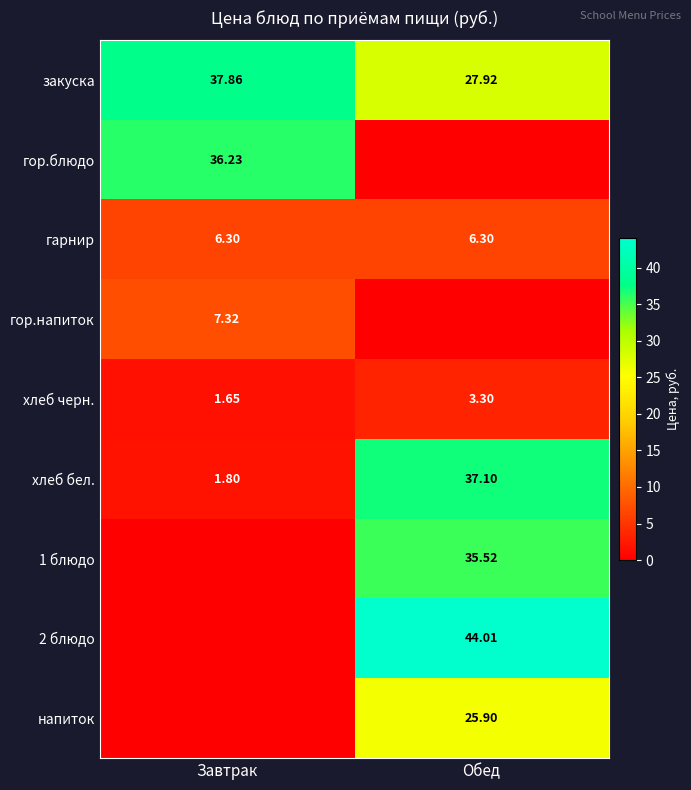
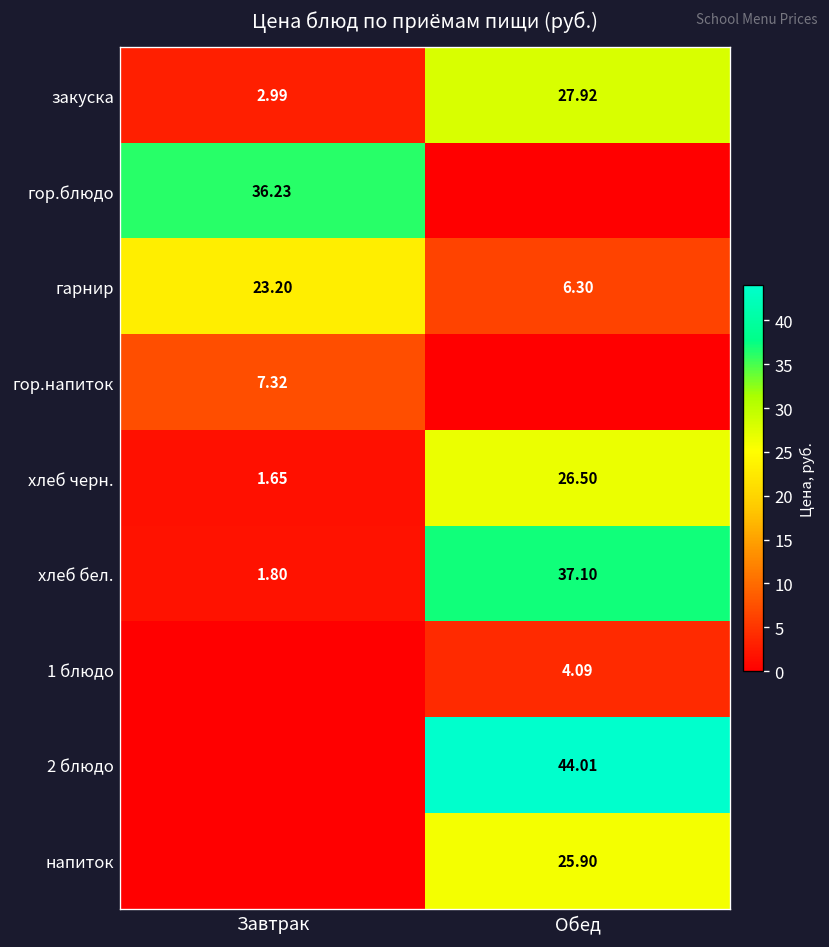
закуска, Завтрак: 37.86 -> 2.99
гарнир, Завтрак: 6.30 -> 23.20
хлеб черн., Обед: 3.30 -> 26.50
1 блюдо, Обед: 35.52 -> 4.09
